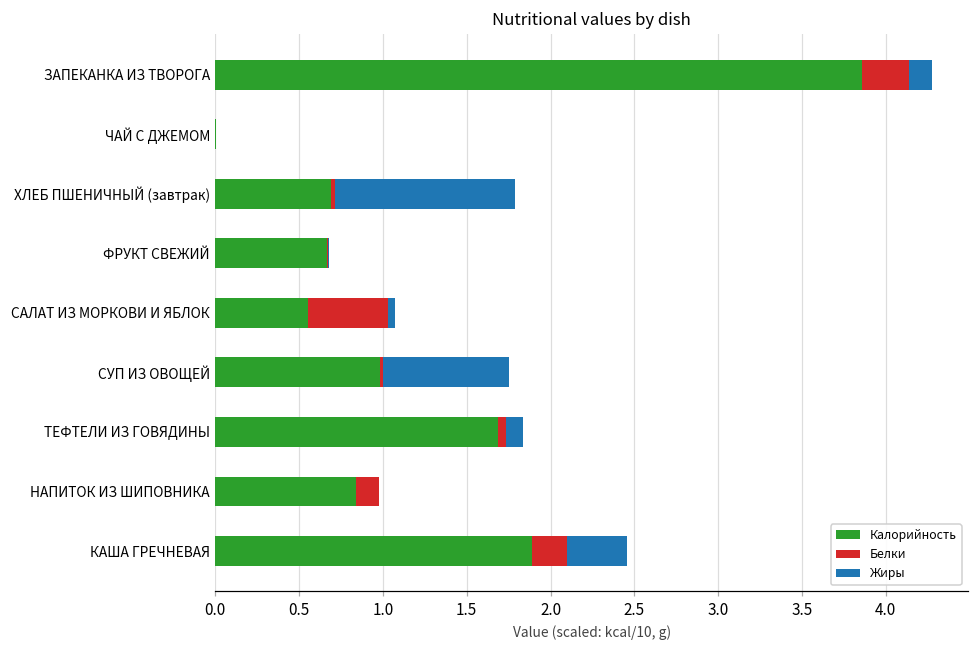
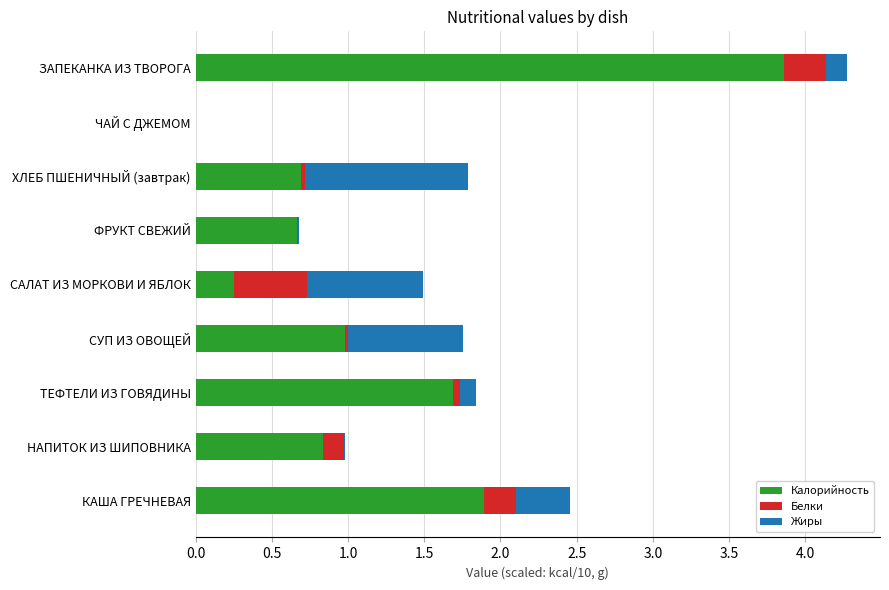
Калорийность, САЛАТ ИЗ МОРКОВИ И ЯБЛОК: 0.56 -> 0.25
Жиры, САЛАТ ИЗ МОРКОВИ И ЯБЛОК: 0.04 -> 0.76
